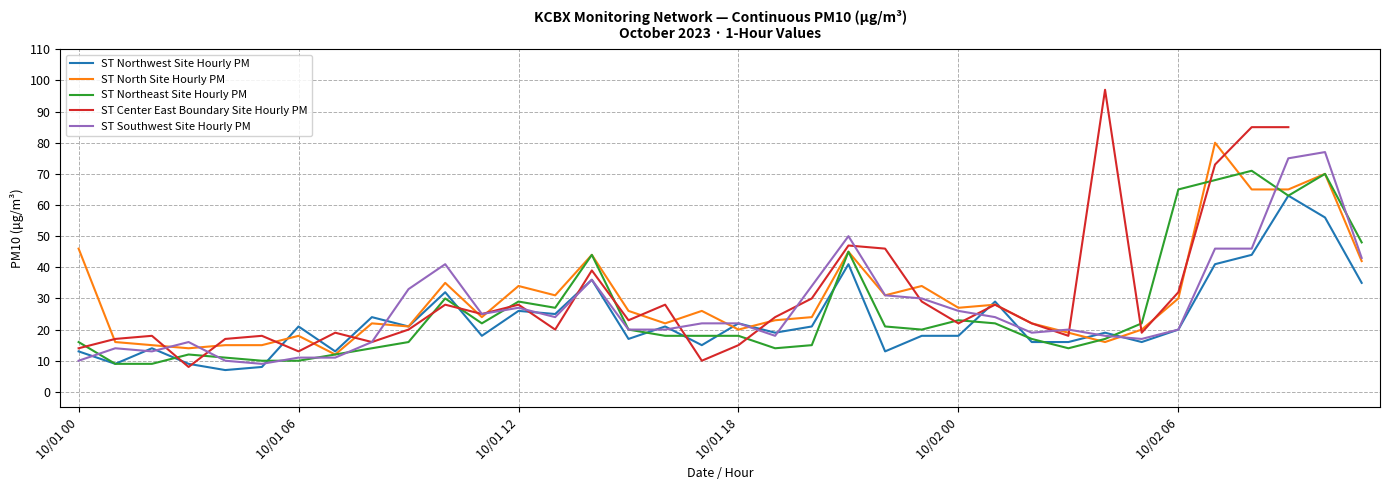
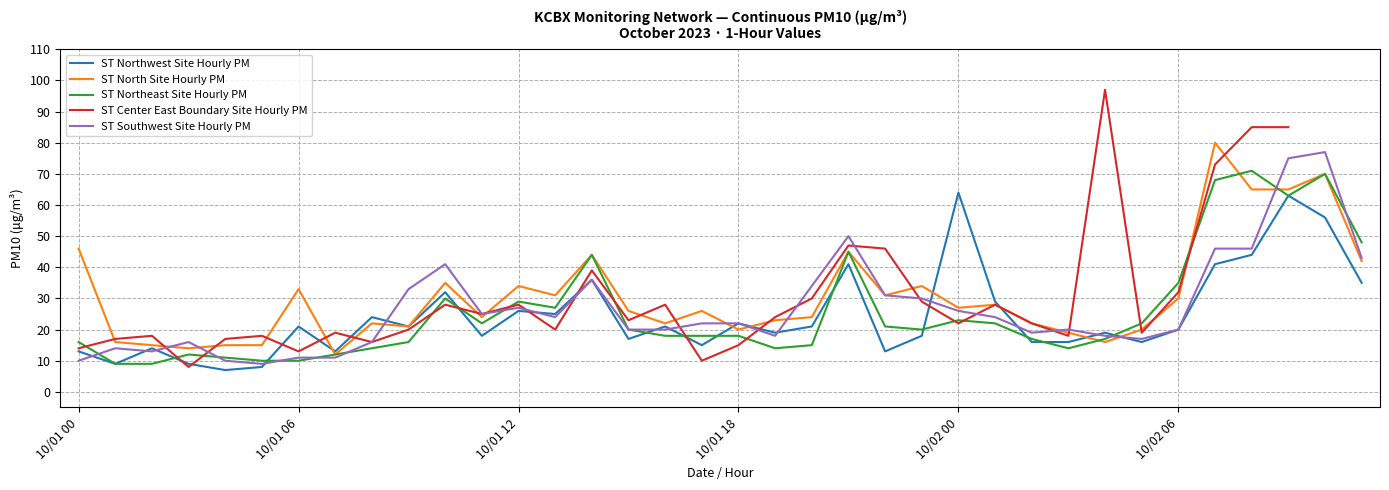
ST North Site Hourly PM, 10/01 06: 18 -> 33
ST Northwest Site Hourly PM, 10/02 00: 18 -> 64
ST Northeast Site Hourly PM, 10/02 06: 65 -> 35
